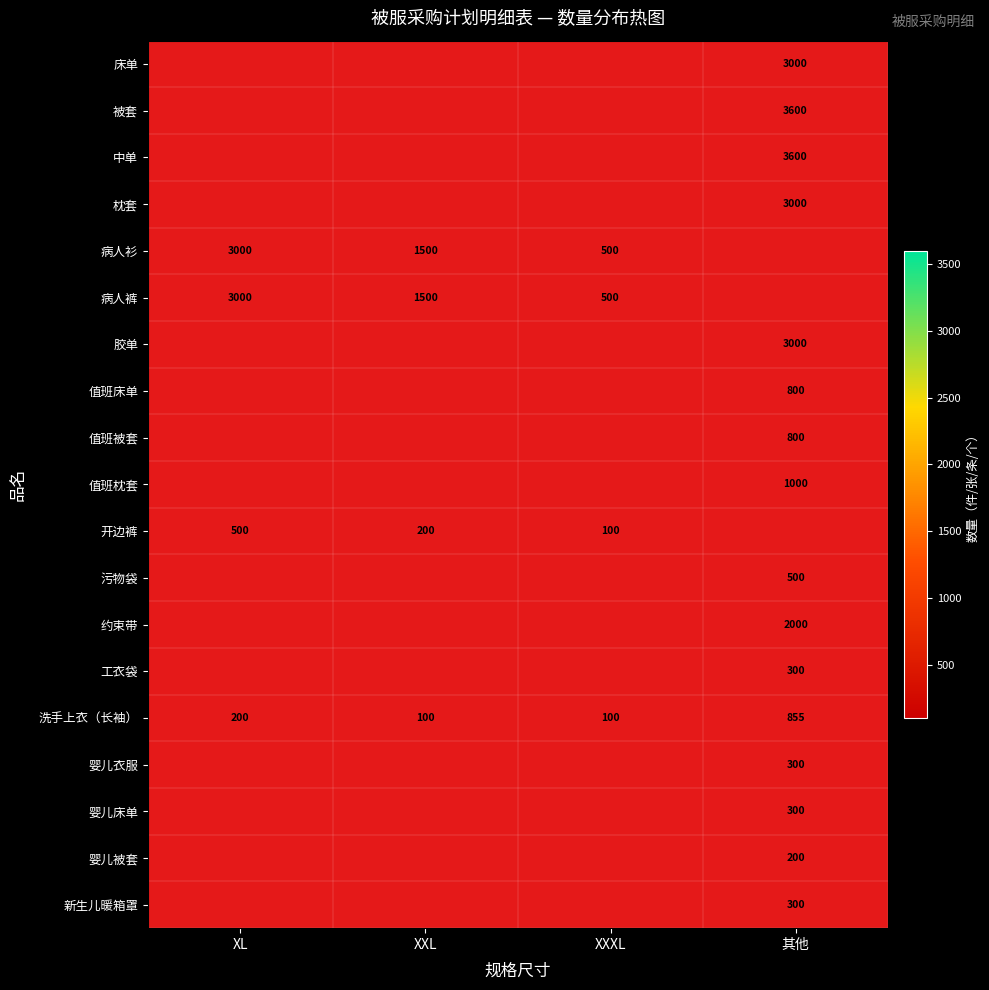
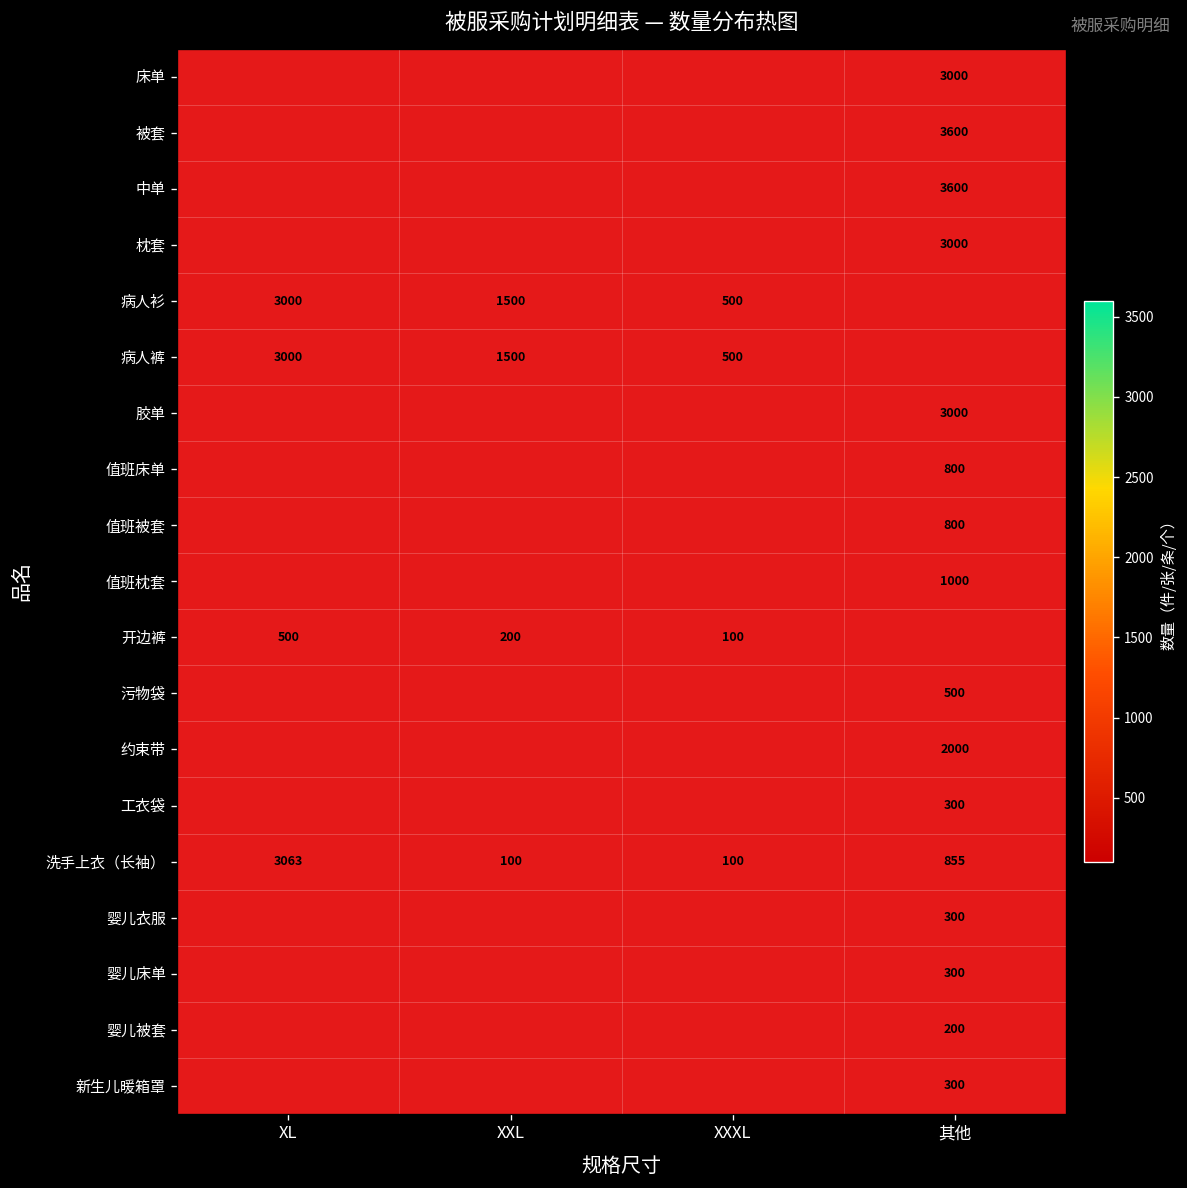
洗手上衣（长袖）, XL: 200 -> 3063
